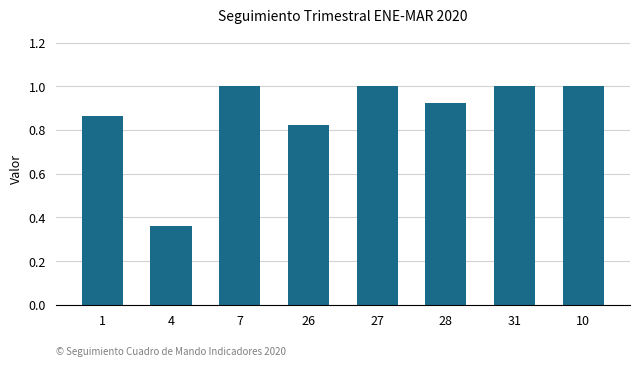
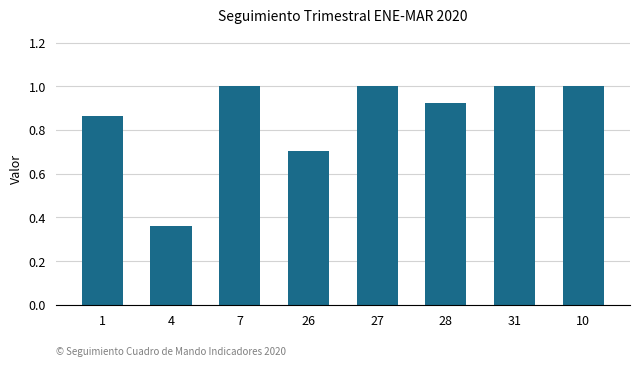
26: 0.82 -> 0.70
